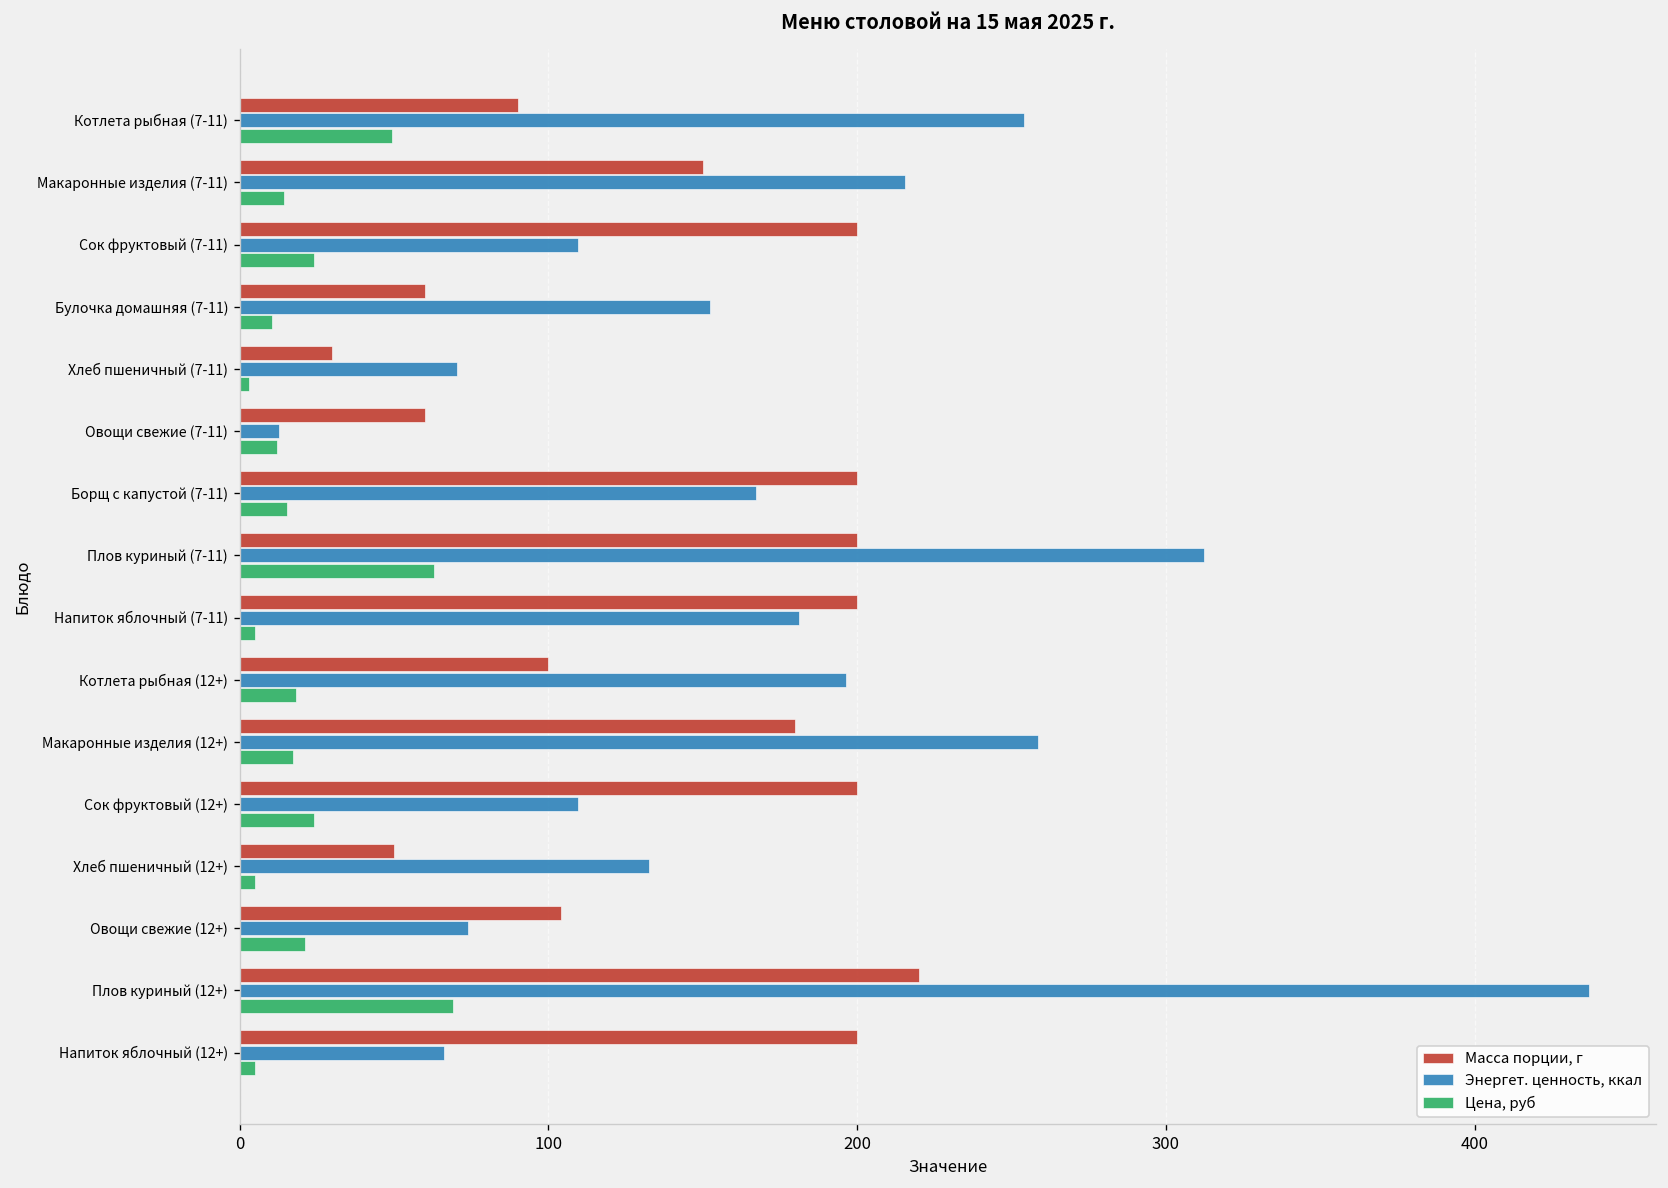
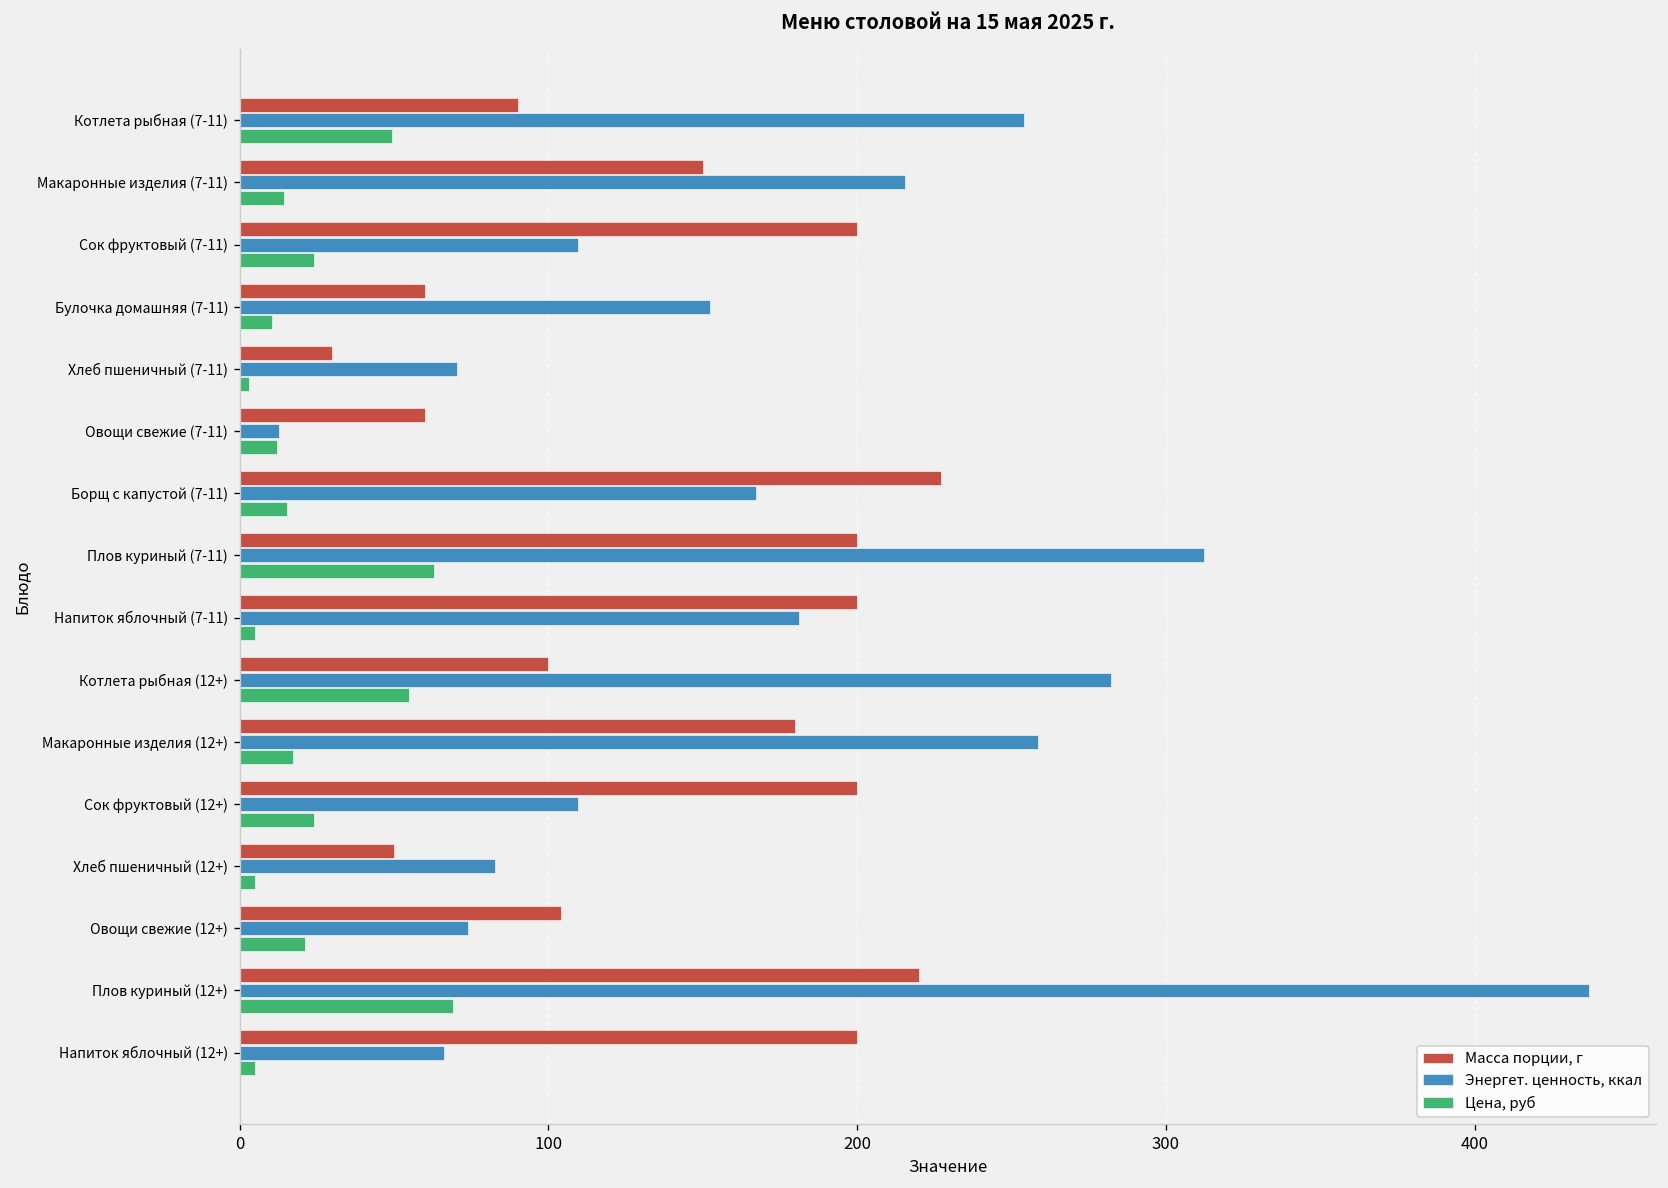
Масса порции, г, Борщ с капустой (7-11): 200 -> 227
Энергет. ценность, ккал, Котлета рыбная (12+): 196 -> 282
Цена, руб, Котлета рыбная (12+): 18 -> 55
Энергет. ценность, ккал, Хлеб пшеничный (12+): 133 -> 83
